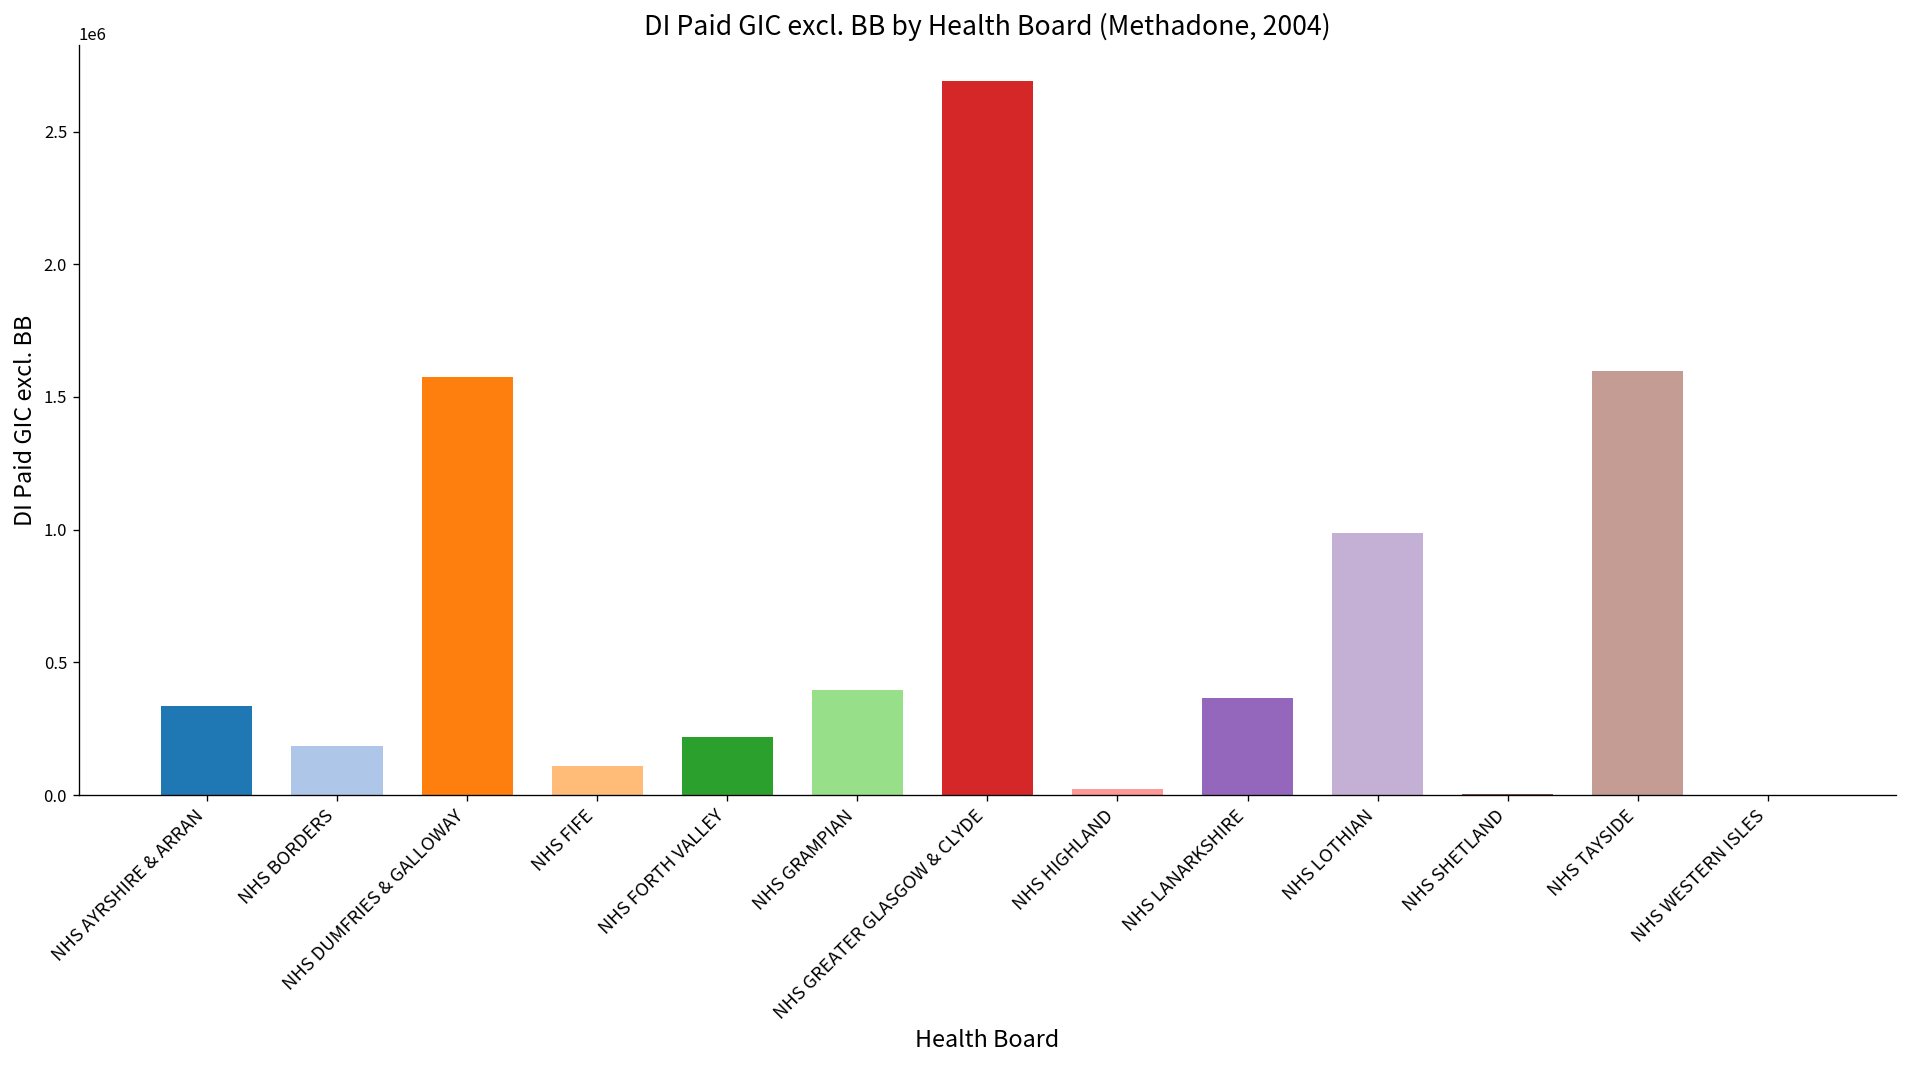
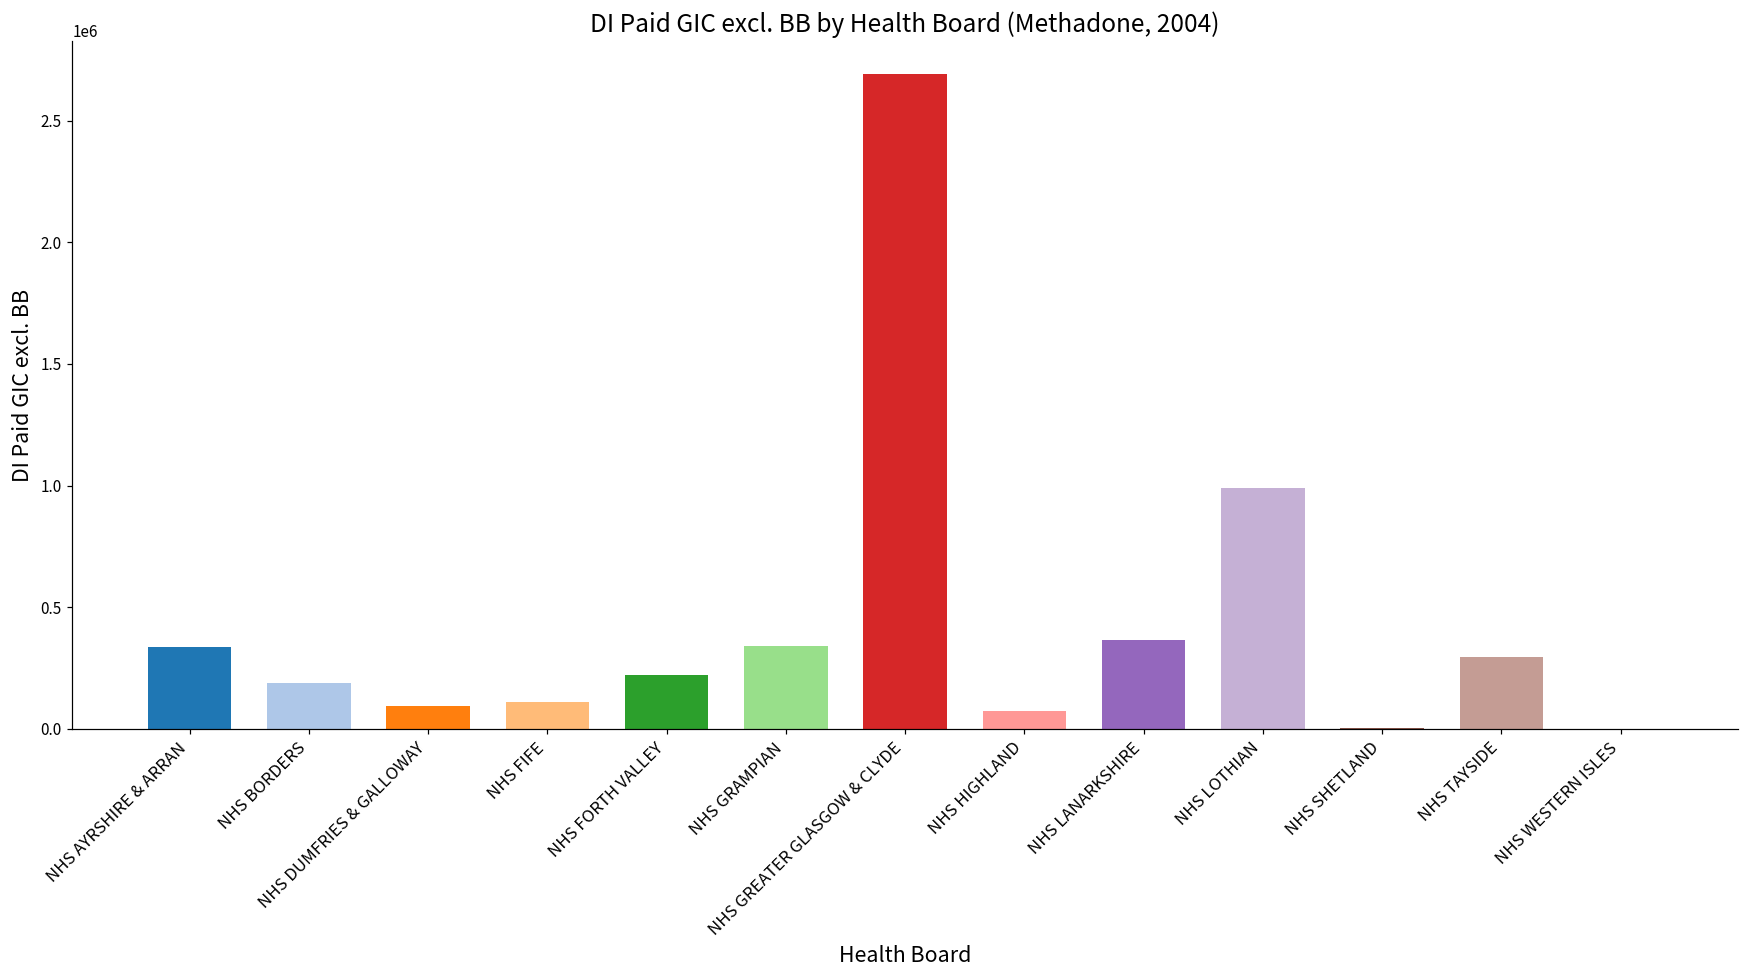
NHS DUMFRIES & GALLOWAY: 1580000 -> 90000
NHS GRAMPIAN: 400000 -> 340000
NHS HIGHLAND: 20000 -> 70000
NHS TAYSIDE: 1600000 -> 300000
